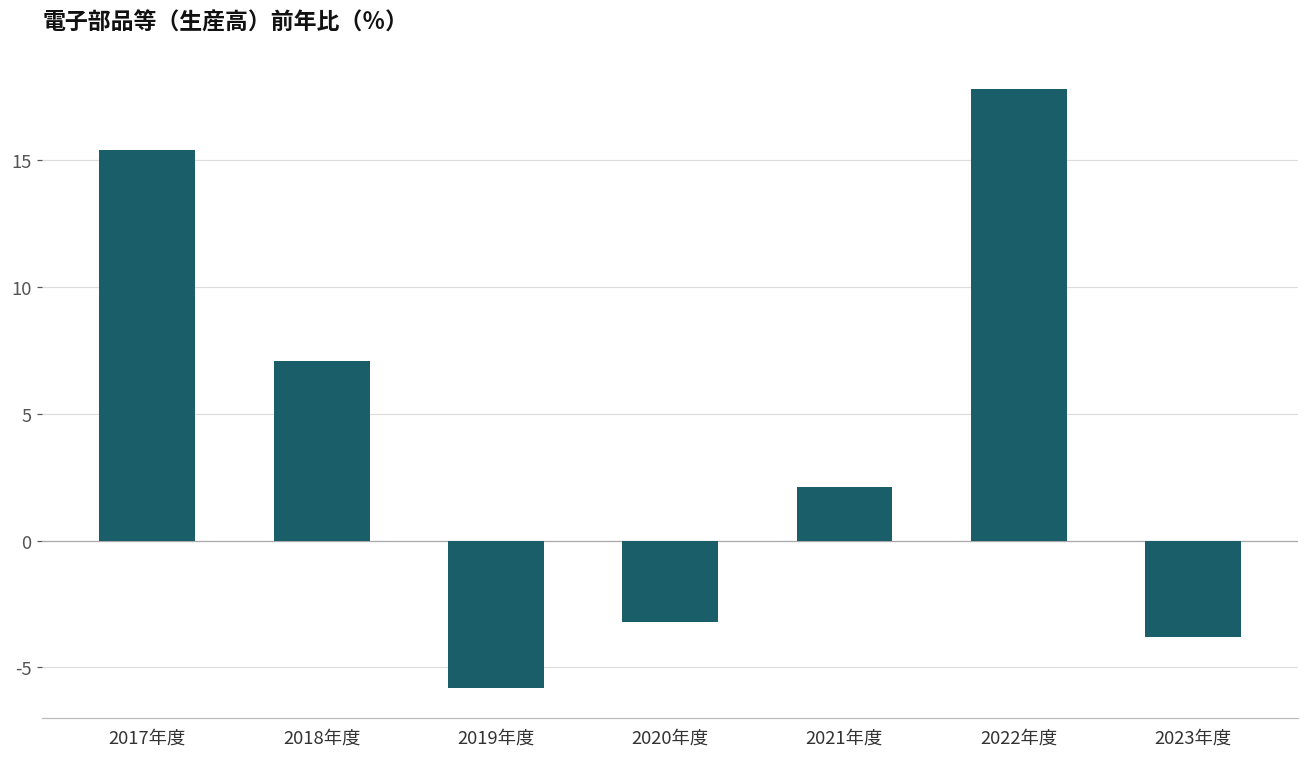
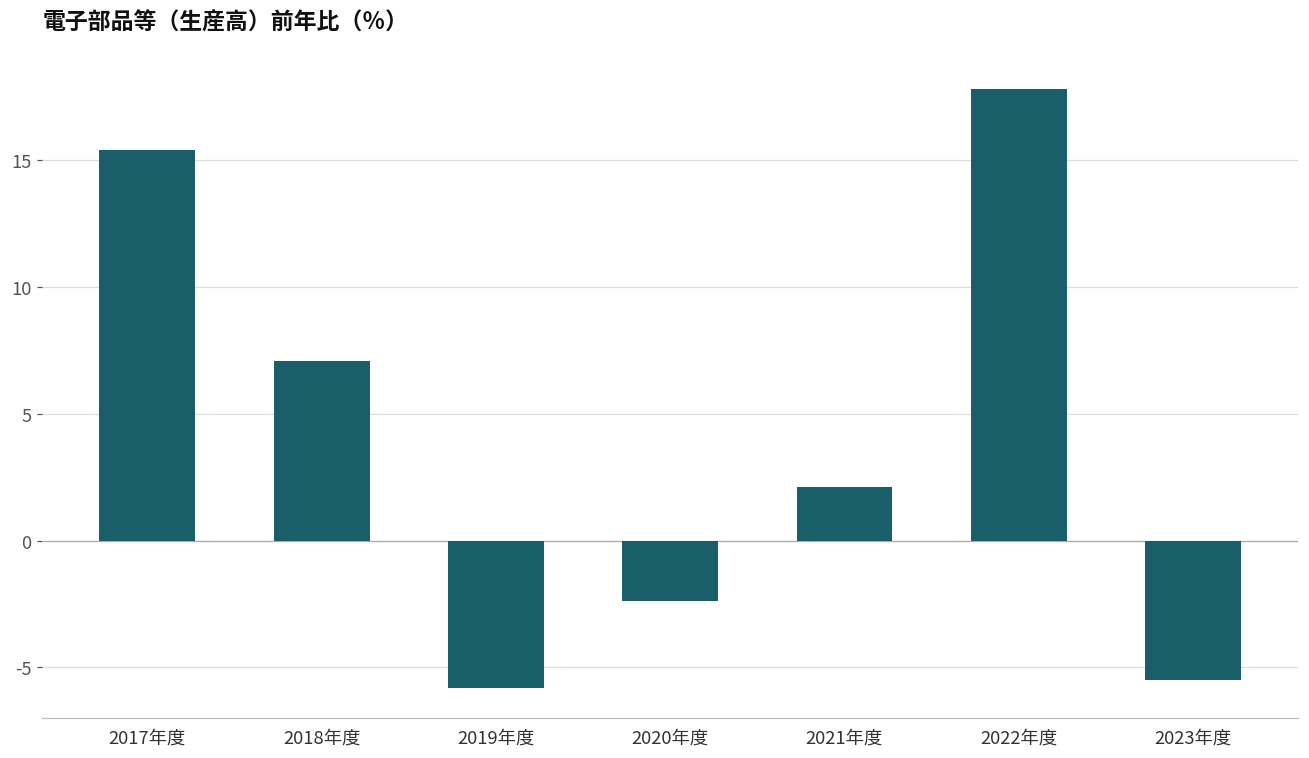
2020年度: -3.2 -> -2.4
2023年度: -3.8 -> -5.5
